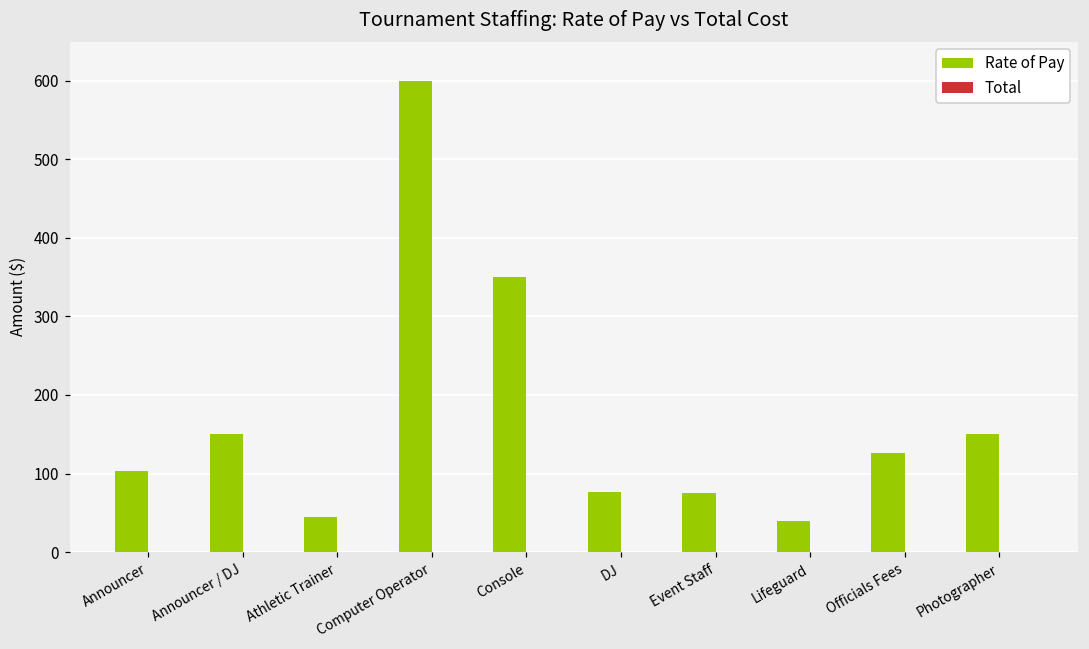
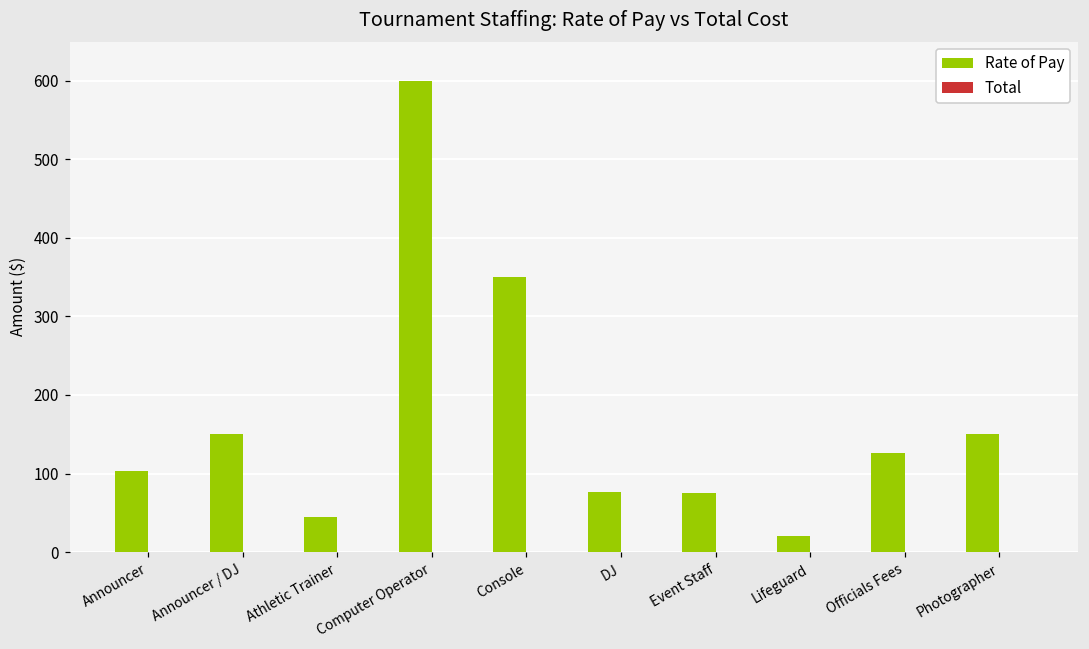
Rate of Pay, Lifeguard: 40 -> 20
